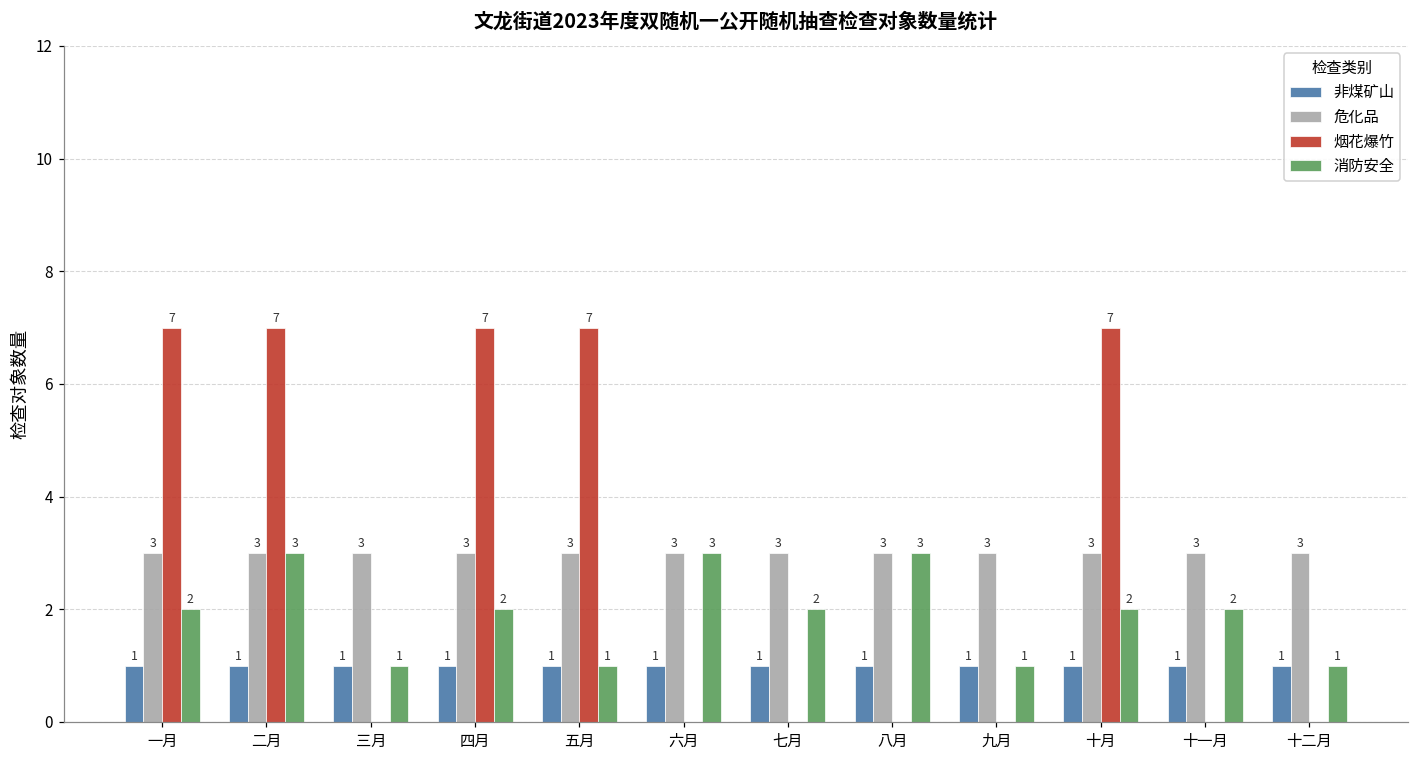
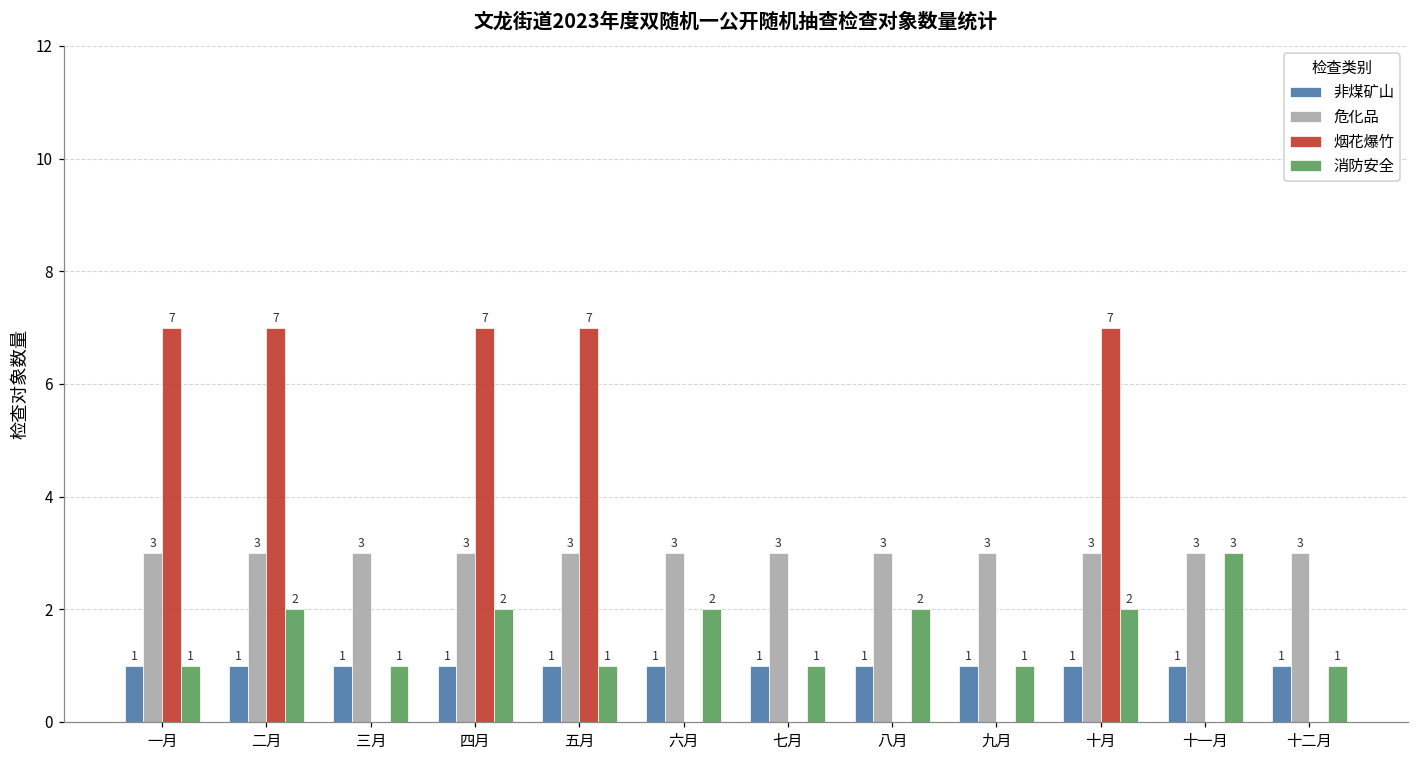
消防安全, 一月: 2 -> 1
消防安全, 二月: 3 -> 2
消防安全, 六月: 3 -> 2
消防安全, 七月: 2 -> 1
消防安全, 八月: 3 -> 2
消防安全, 十一月: 2 -> 3
